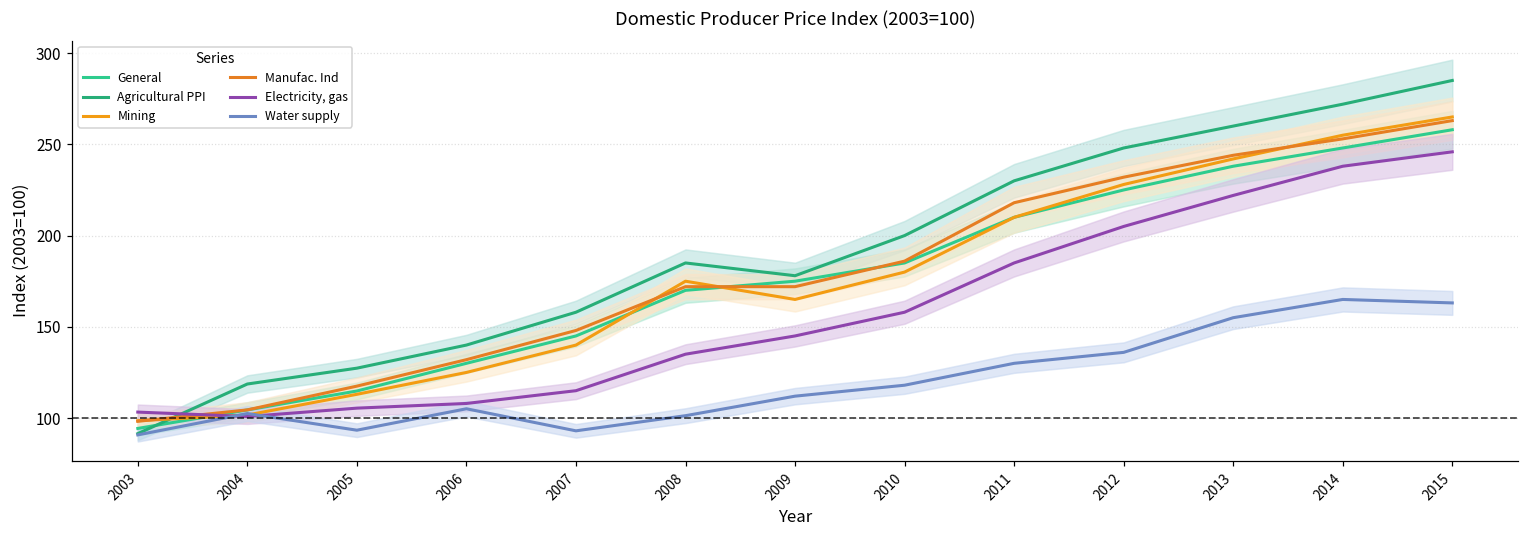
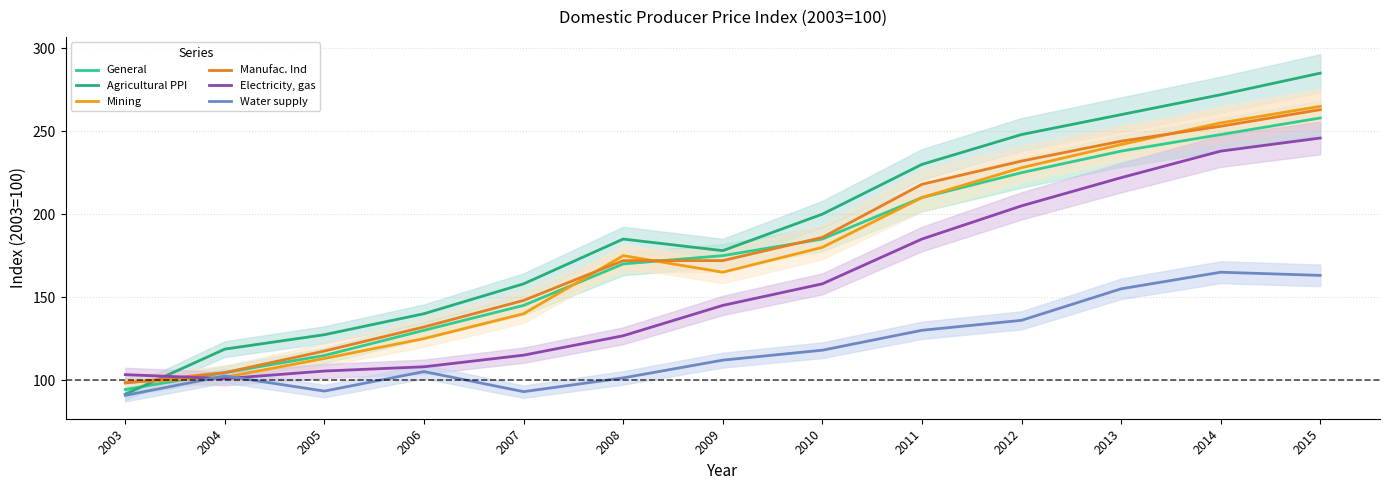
Electricity, gas, 2008: 135 -> 127
